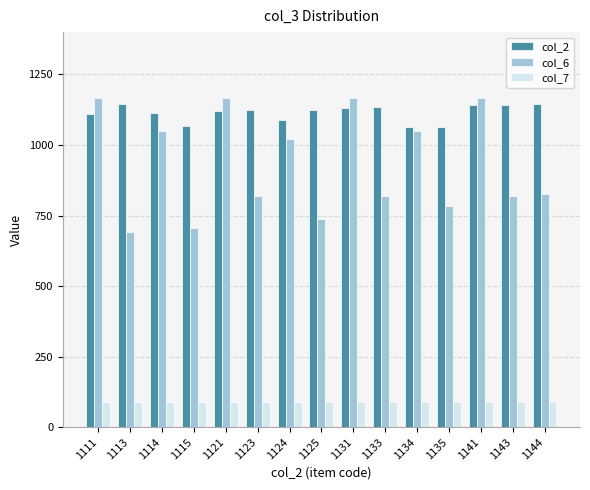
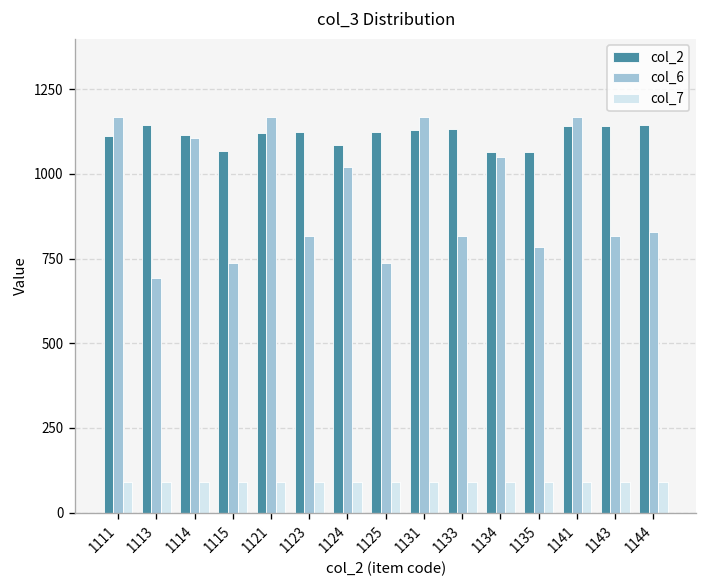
col_6, 1114: 1050 -> 1110
col_6, 1115: 710 -> 740
